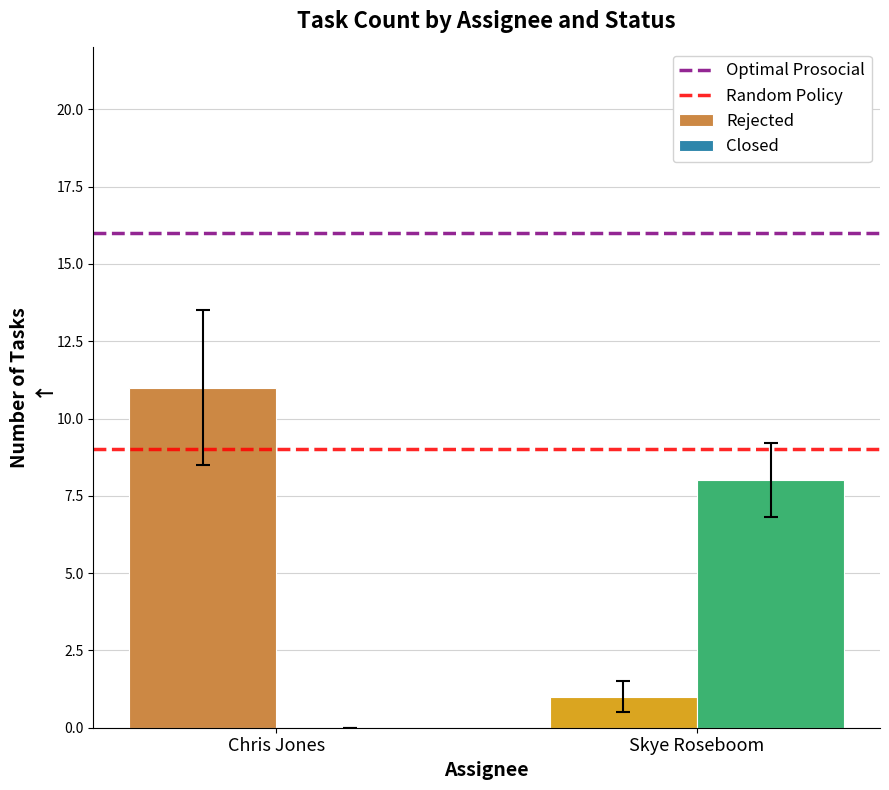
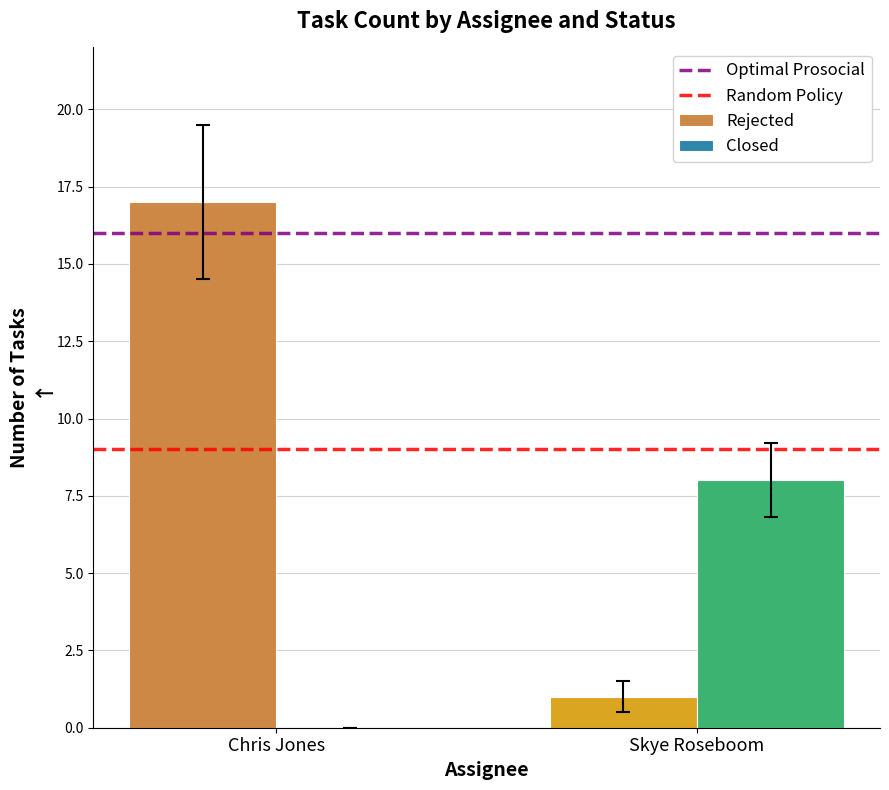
Rejected, Chris Jones: 11 -> 17
